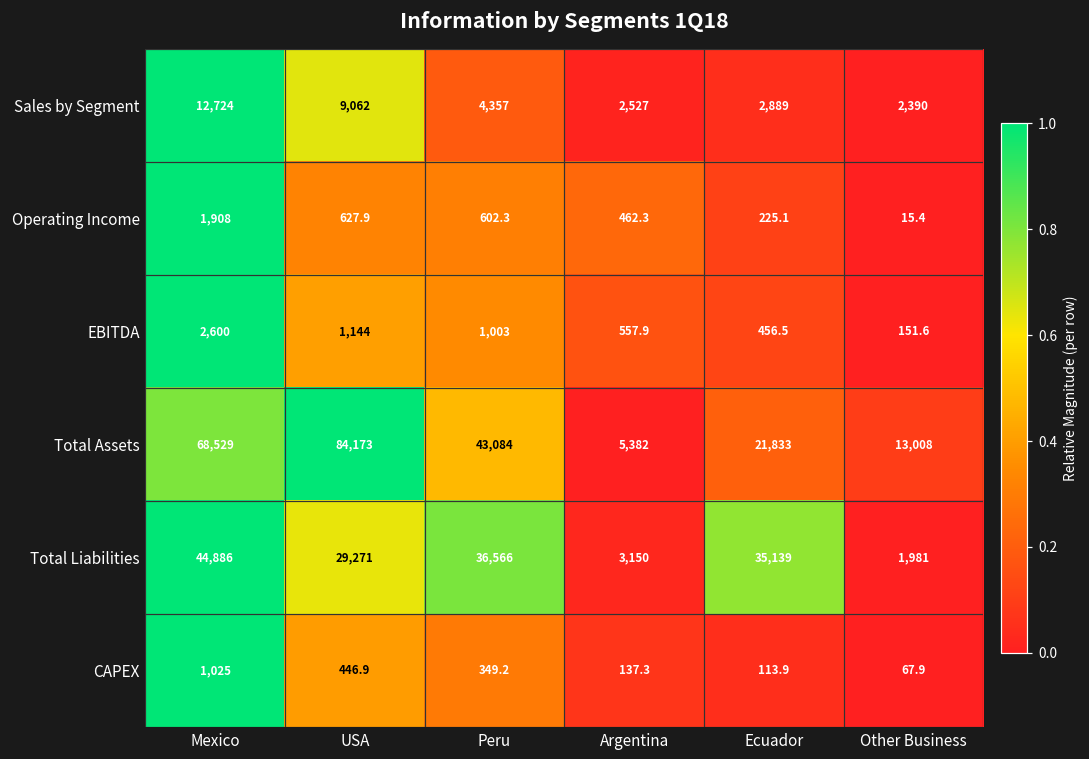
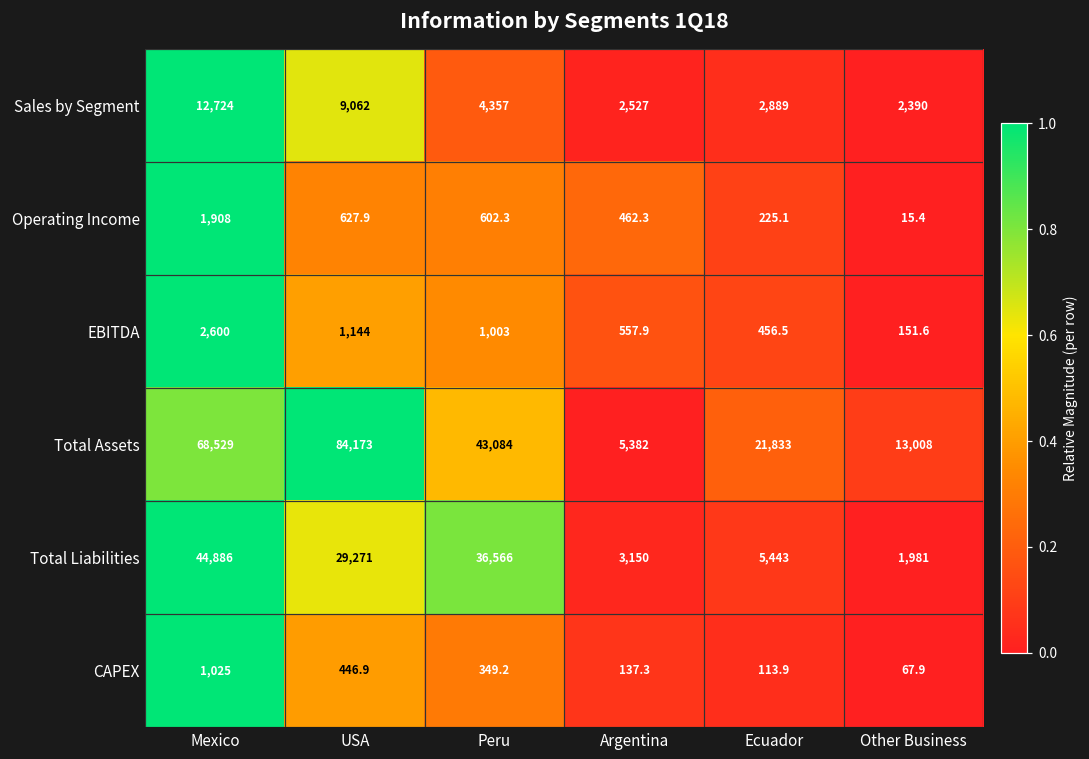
Total Liabilities, Ecuador: 35,139 -> 5,443
